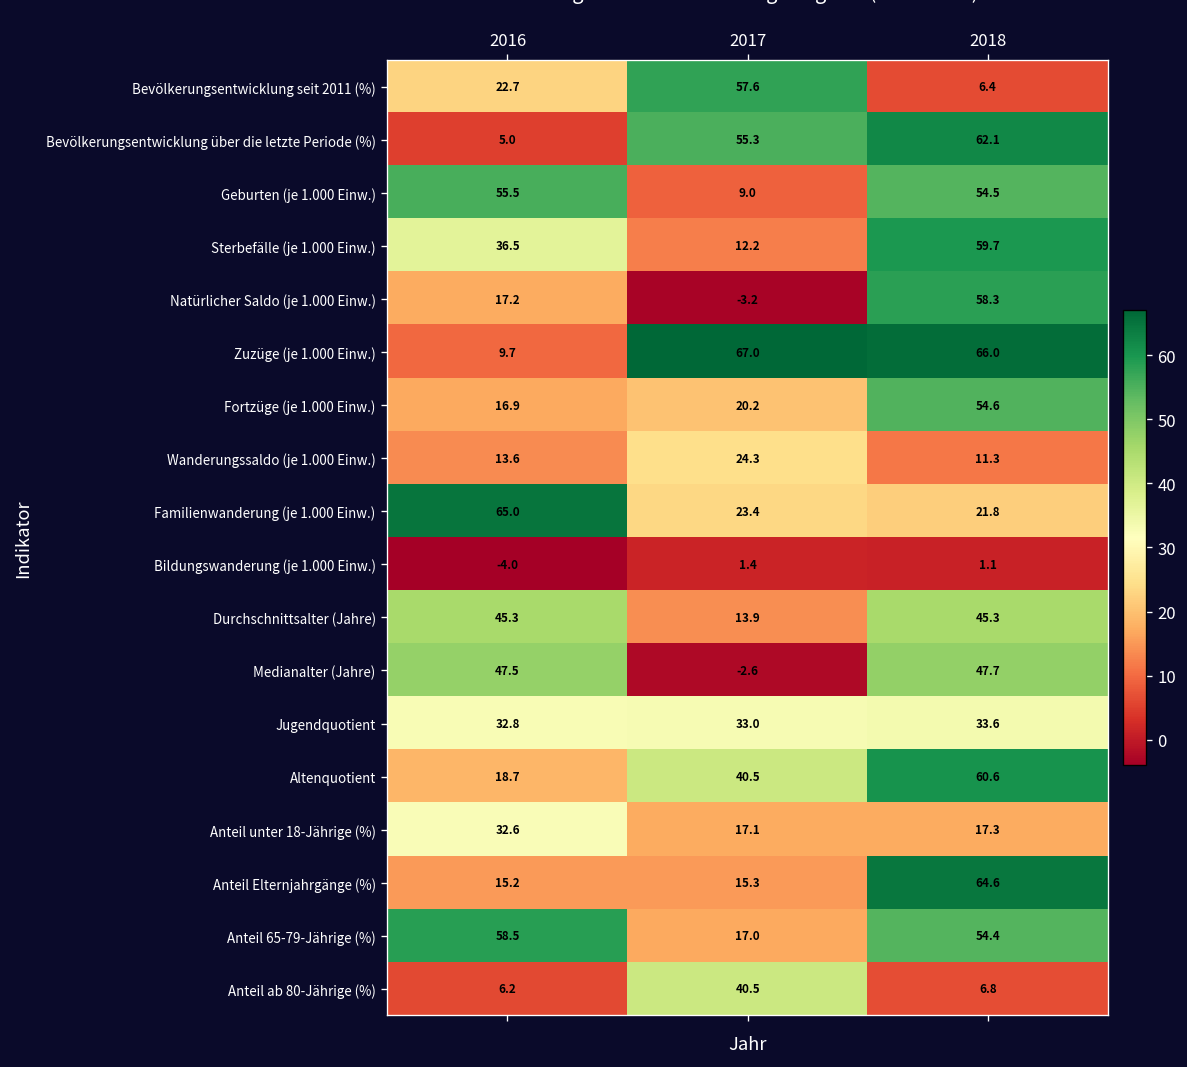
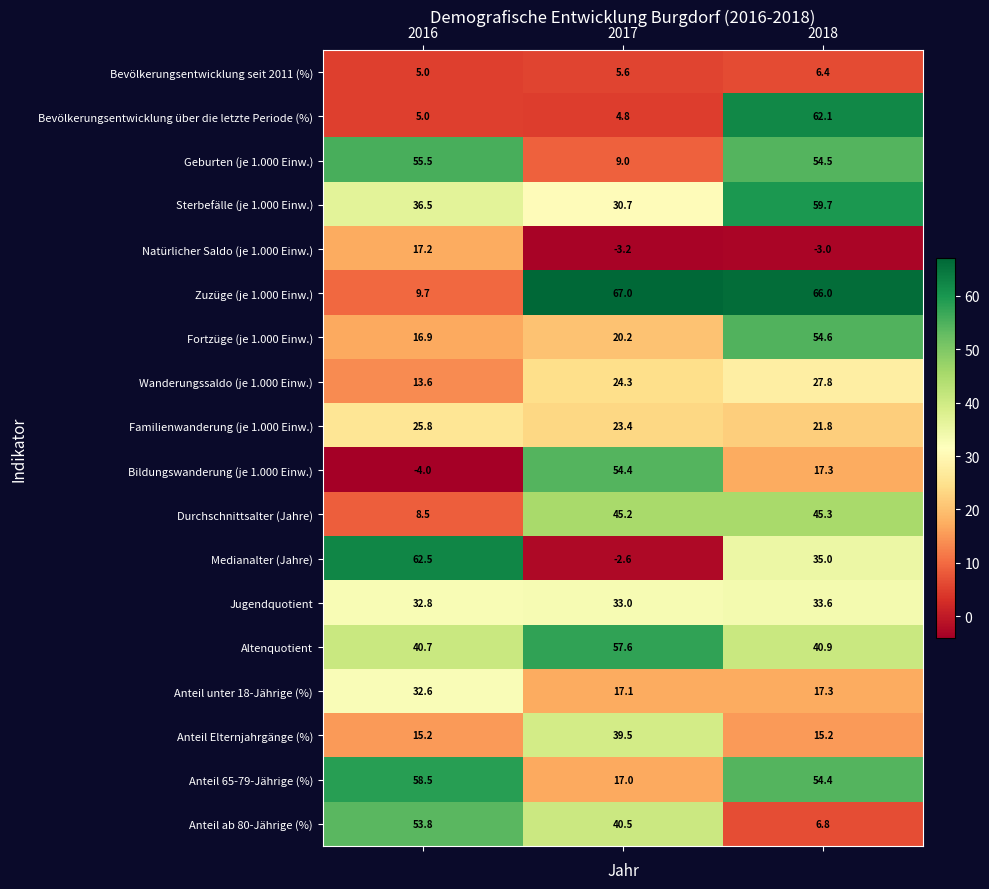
Bevölkerungsentwicklung seit 2011 (%), 2016: 22.7 -> 5.0
Bevölkerungsentwicklung seit 2011 (%), 2017: 57.6 -> 5.6
Bevölkerungsentwicklung über die letzte Periode (%), 2017: 55.3 -> 4.8
Sterbefälle (je 1.000 Einw.), 2017: 12.2 -> 30.7
Natürlicher Saldo (je 1.000 Einw.), 2018: 58.3 -> -3.0
Wanderungssaldo (je 1.000 Einw.), 2018: 11.3 -> 27.8
Familienwanderung (je 1.000 Einw.), 2016: 65.0 -> 25.8
Bildungswanderung (je 1.000 Einw.), 2017: 1.4 -> 54.4
Bildungswanderung (je 1.000 Einw.), 2018: 1.1 -> 17.3
Durchschnittsalter (Jahre), 2016: 45.3 -> 8.5
Durchschnittsalter (Jahre), 2017: 13.9 -> 45.2
Medianalter (Jahre), 2016: 47.5 -> 62.5
Medianalter (Jahre), 2018: 47.7 -> 35.0
Altenquotient, 2016: 18.7 -> 40.7
Altenquotient, 2017: 40.5 -> 57.6
Altenquotient, 2018: 60.6 -> 40.9
Anteil Elternjahrgänge (%), 2017: 15.3 -> 39.5
Anteil Elternjahrgänge (%), 2018: 64.6 -> 15.2
Anteil ab 80-Jährige (%), 2016: 6.2 -> 53.8
